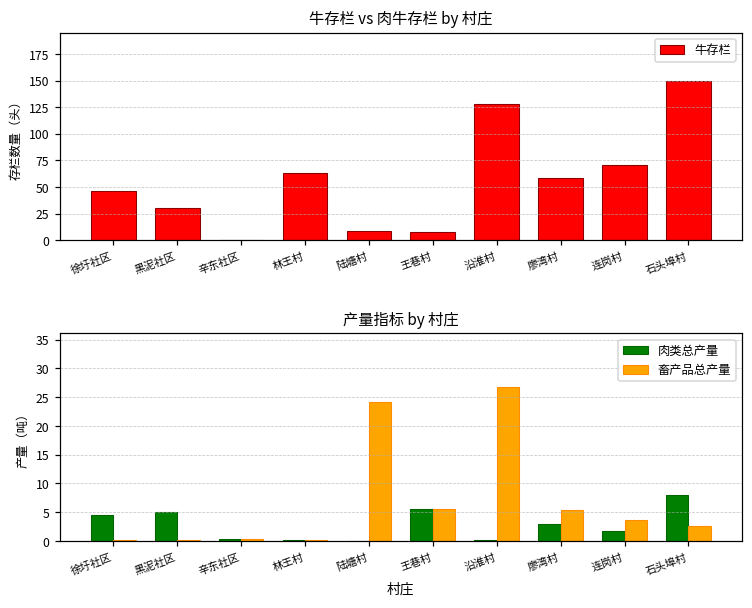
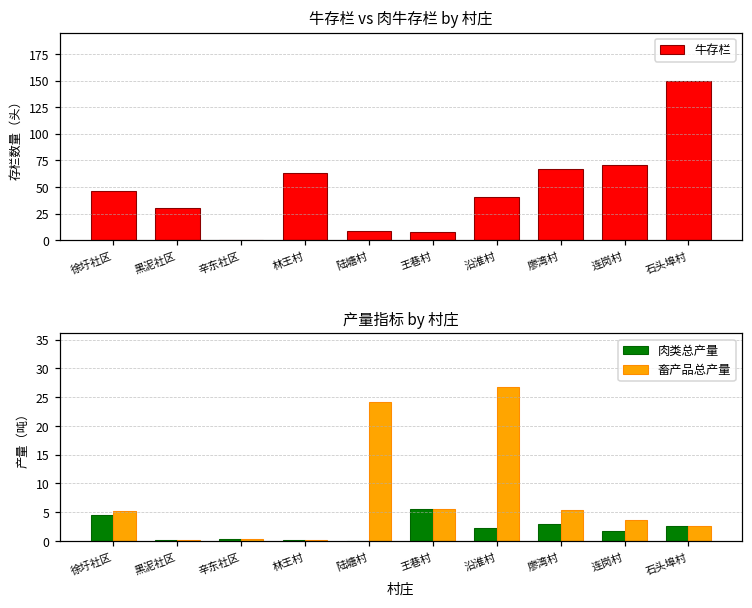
牛存栏 vs 肉牛存栏 by 村庄, 沿淮村: 130 -> 40
牛存栏 vs 肉牛存栏 by 村庄, 廖湾村: 60 -> 70
产量指标 by 村庄, 畜产品总产量, 徐圩社区: 0 -> 5
产量指标 by 村庄, 肉类总产量, 黑泥社区: 5 -> 0
产量指标 by 村庄, 肉类总产量, 沿淮村: 0 -> 2
产量指标 by 村庄, 肉类总产量, 石头埠村: 8 -> 3
